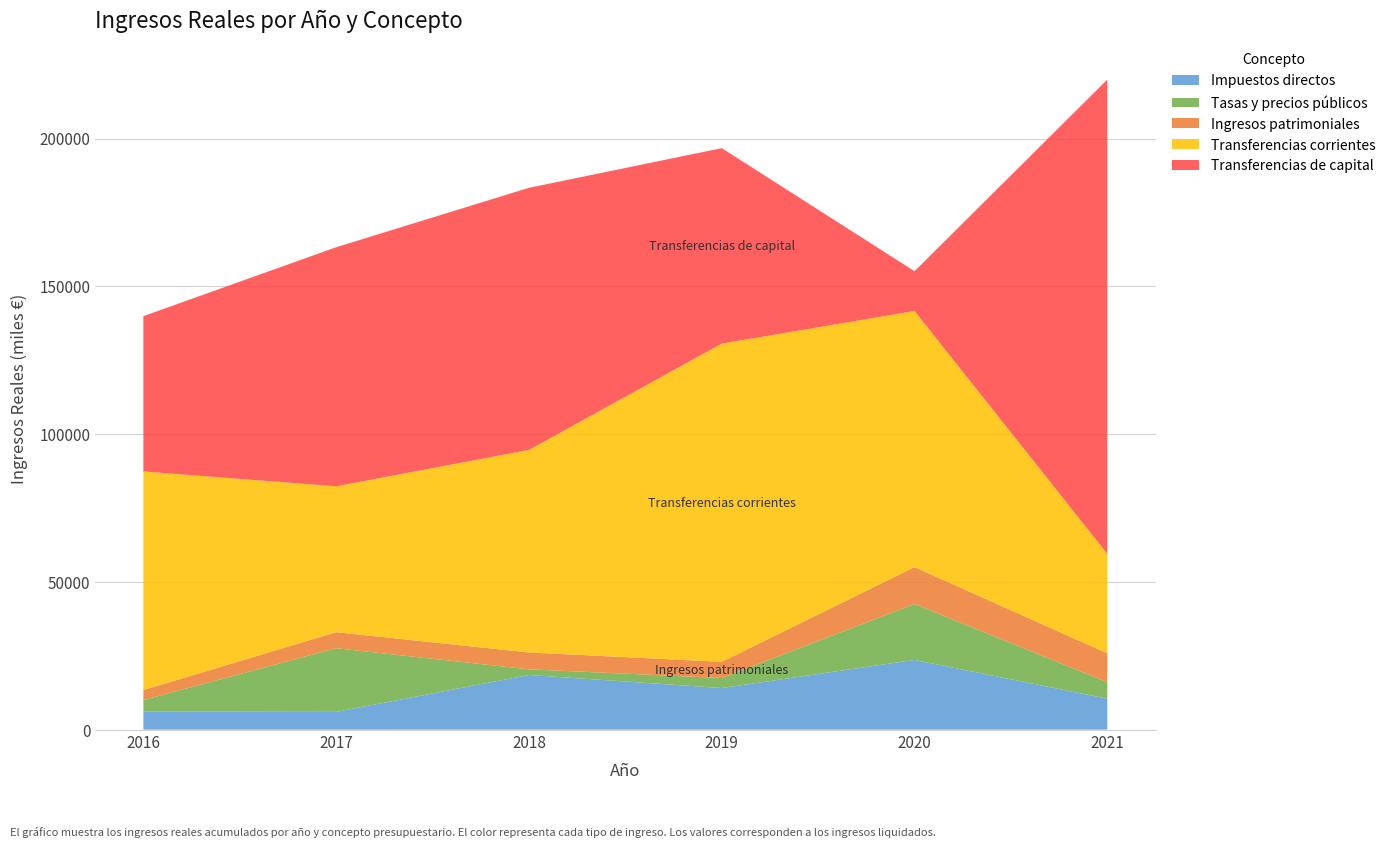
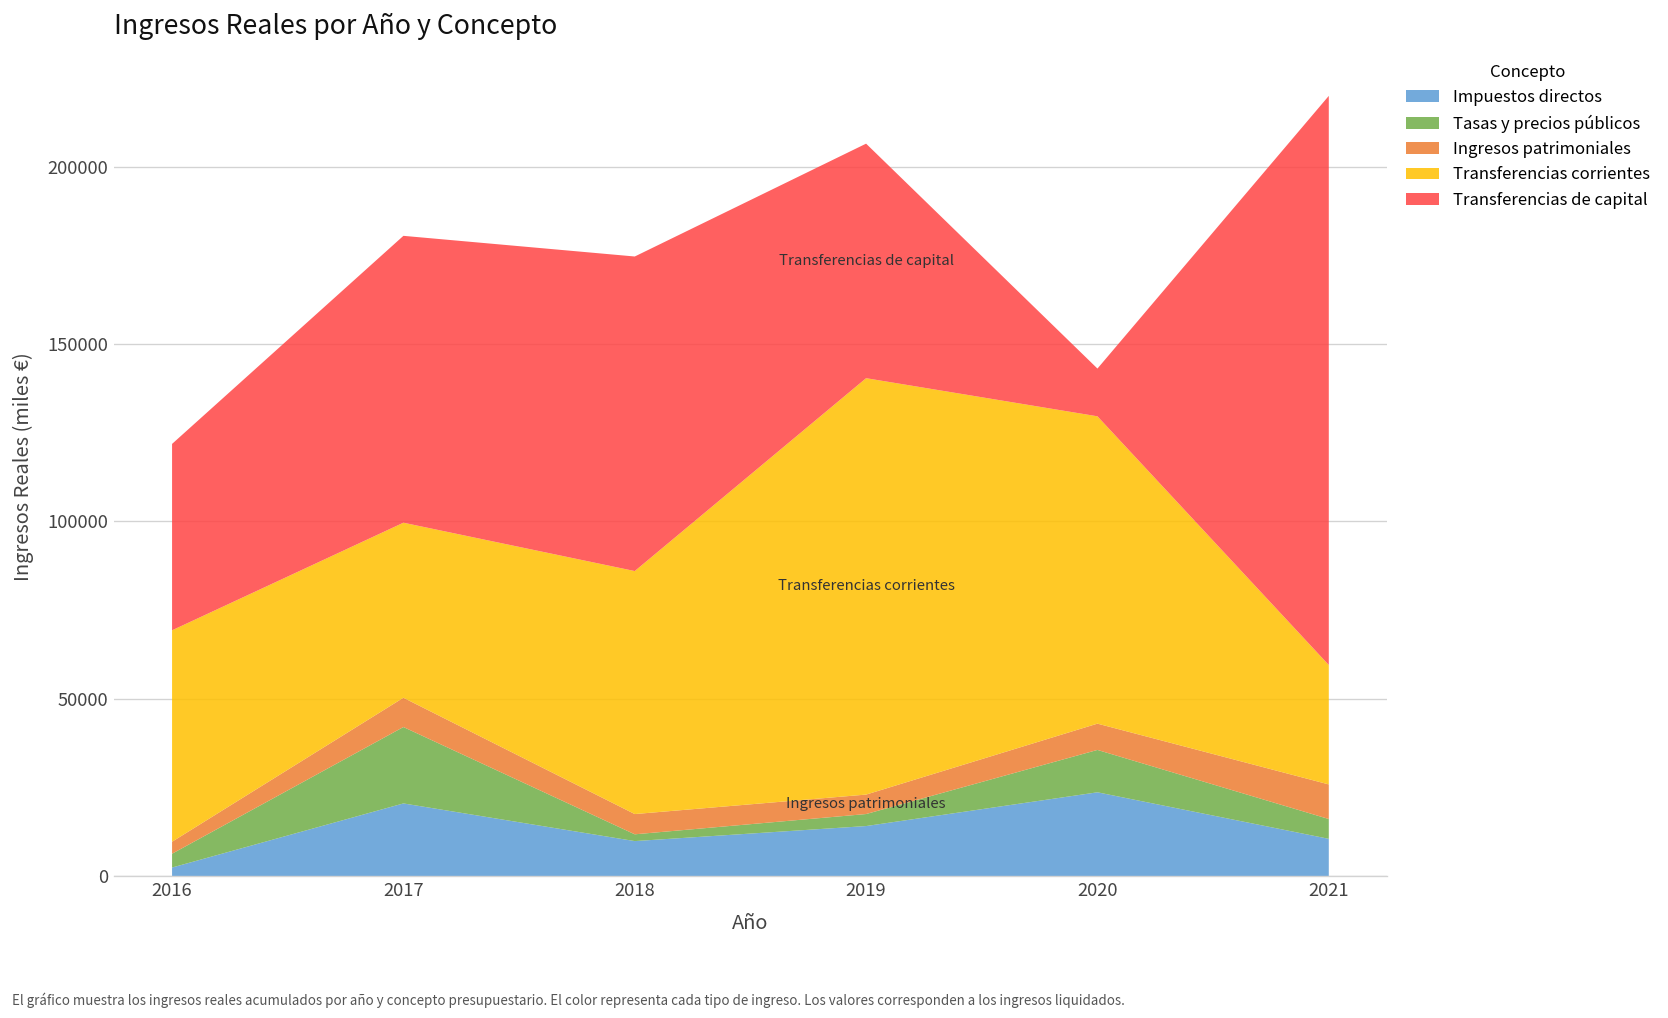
Impuestos directos, 2016: 6000 -> 2000
Transferencias corrientes, 2016: 74000 -> 60000
Impuestos directos, 2017: 6000 -> 20000
Ingresos patrimoniales, 2017: 5000 -> 8000
Impuestos directos, 2018: 18000 -> 10000
Transferencias corrientes, 2019: 108000 -> 117000
Tasas y precios públicos, 2020: 19000 -> 12000
Ingresos patrimoniales, 2020: 12000 -> 7000
